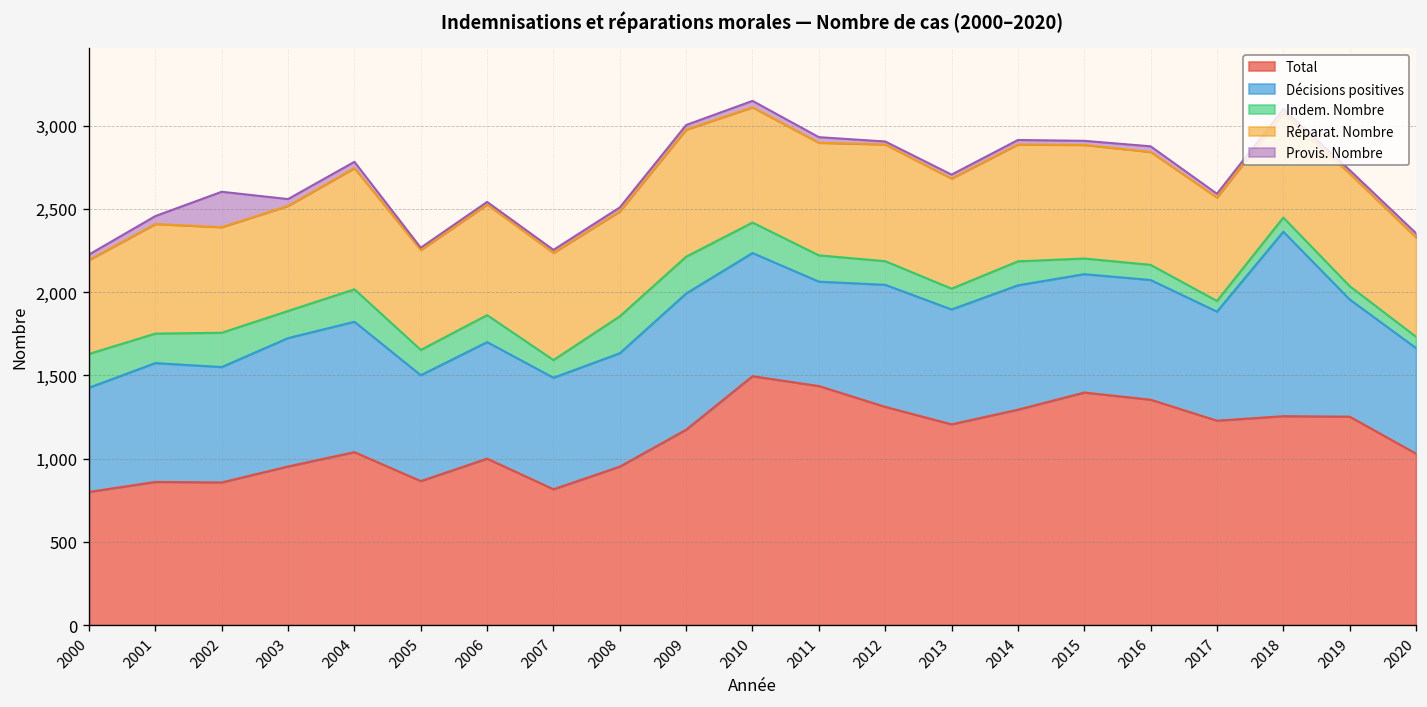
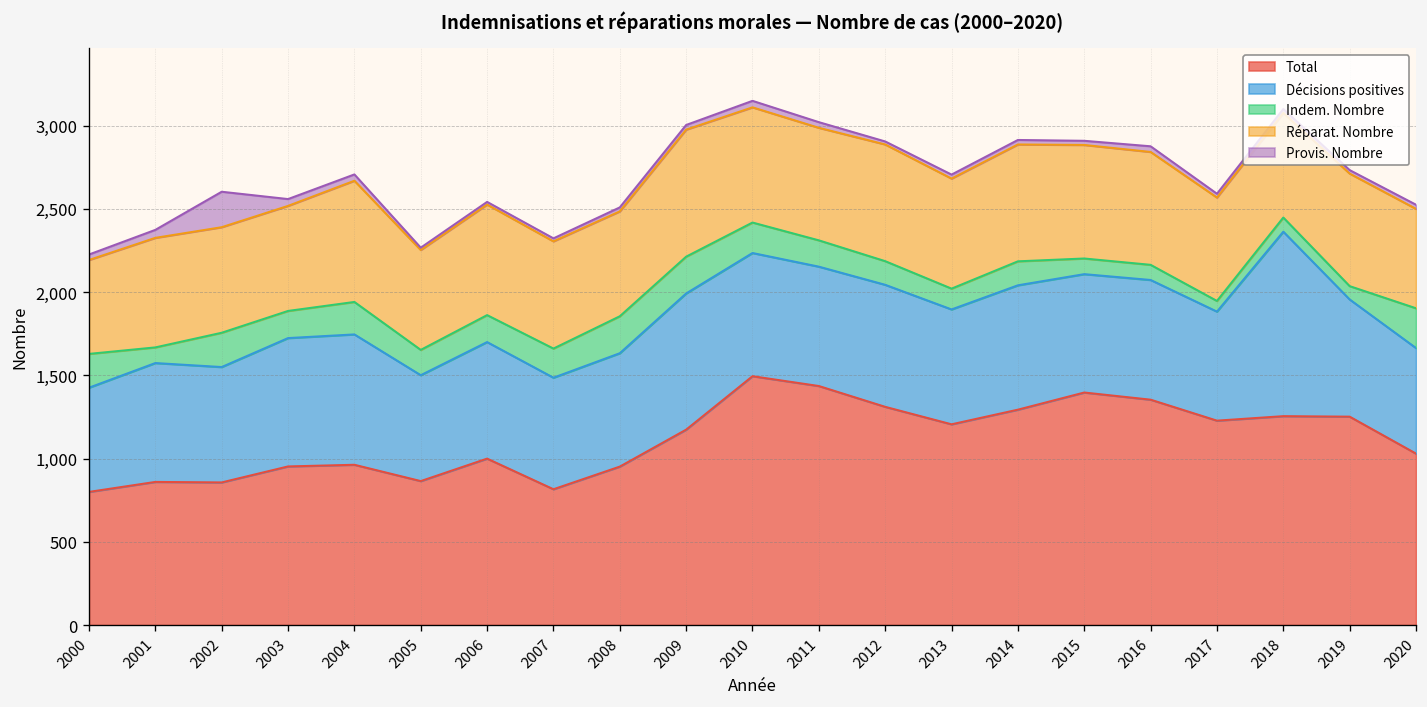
Indem. Nombre, 2001: 180 -> 90
Total, 2004: 1,040 -> 960
Indem. Nombre, 2007: 110 -> 180
Décisions positives, 2011: 630 -> 720
Indem. Nombre, 2020: 70 -> 240
